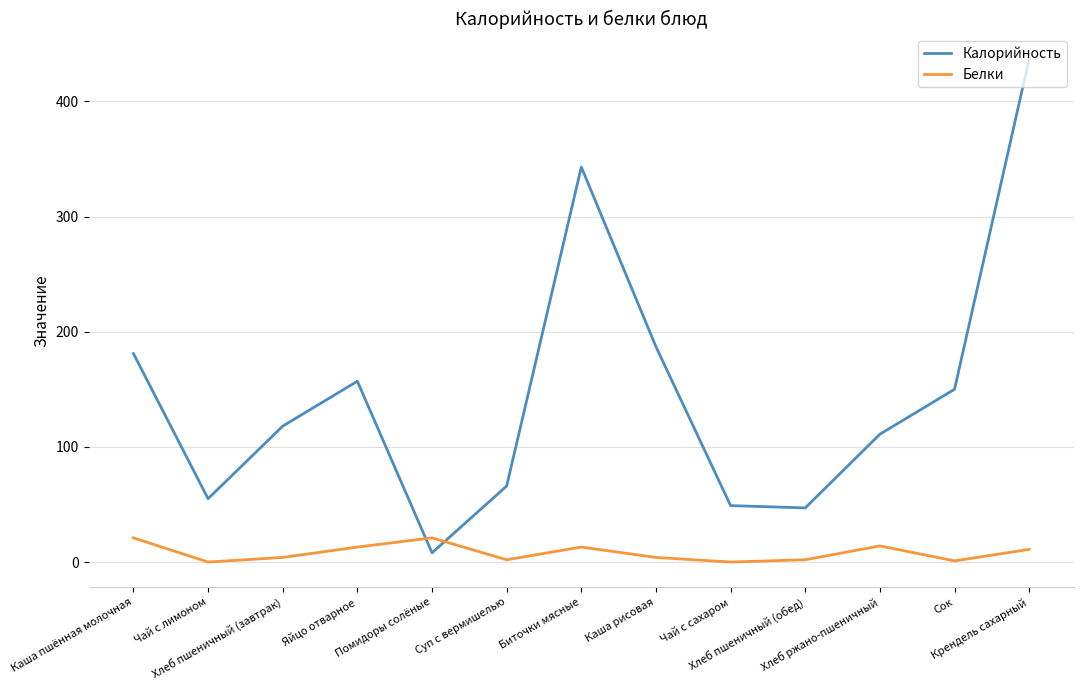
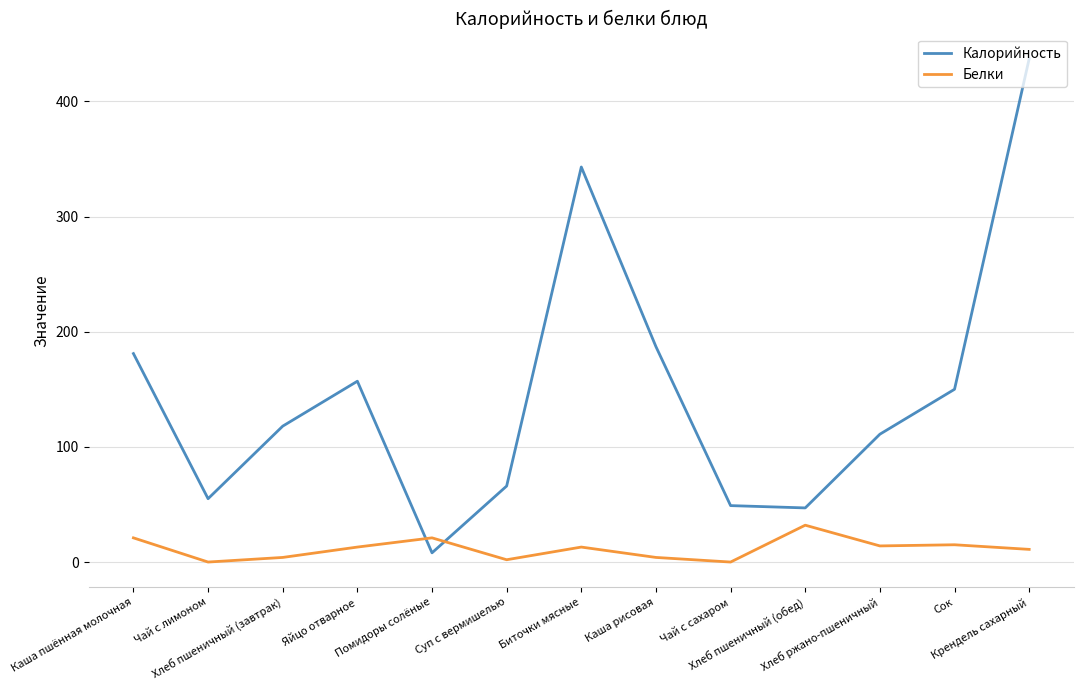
Белки, Хлеб пшеничный (обед): 2 -> 32
Белки, Сок: 1 -> 15
